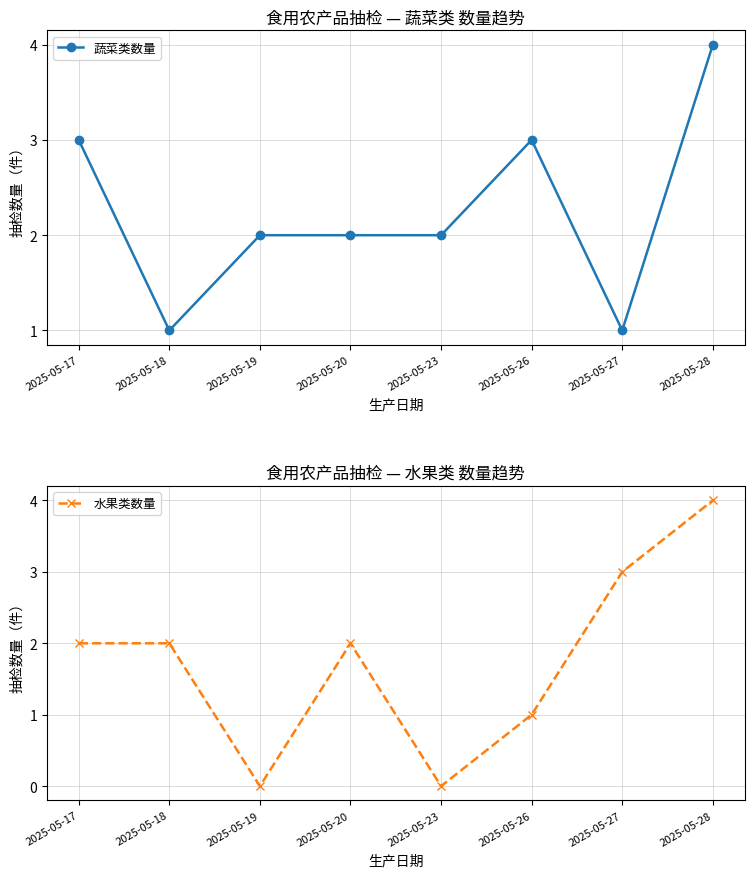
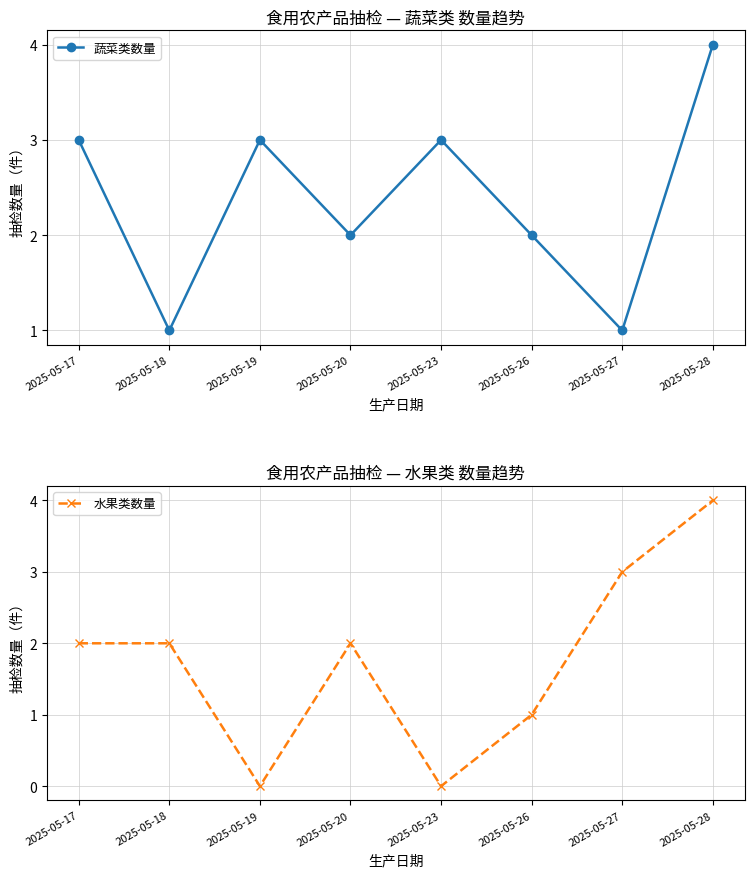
食用农产品抽检 — 蔬菜类 数量趋势, 2025-05-19: 2 -> 3
食用农产品抽检 — 蔬菜类 数量趋势, 2025-05-23: 2 -> 3
食用农产品抽检 — 蔬菜类 数量趋势, 2025-05-26: 3 -> 2
